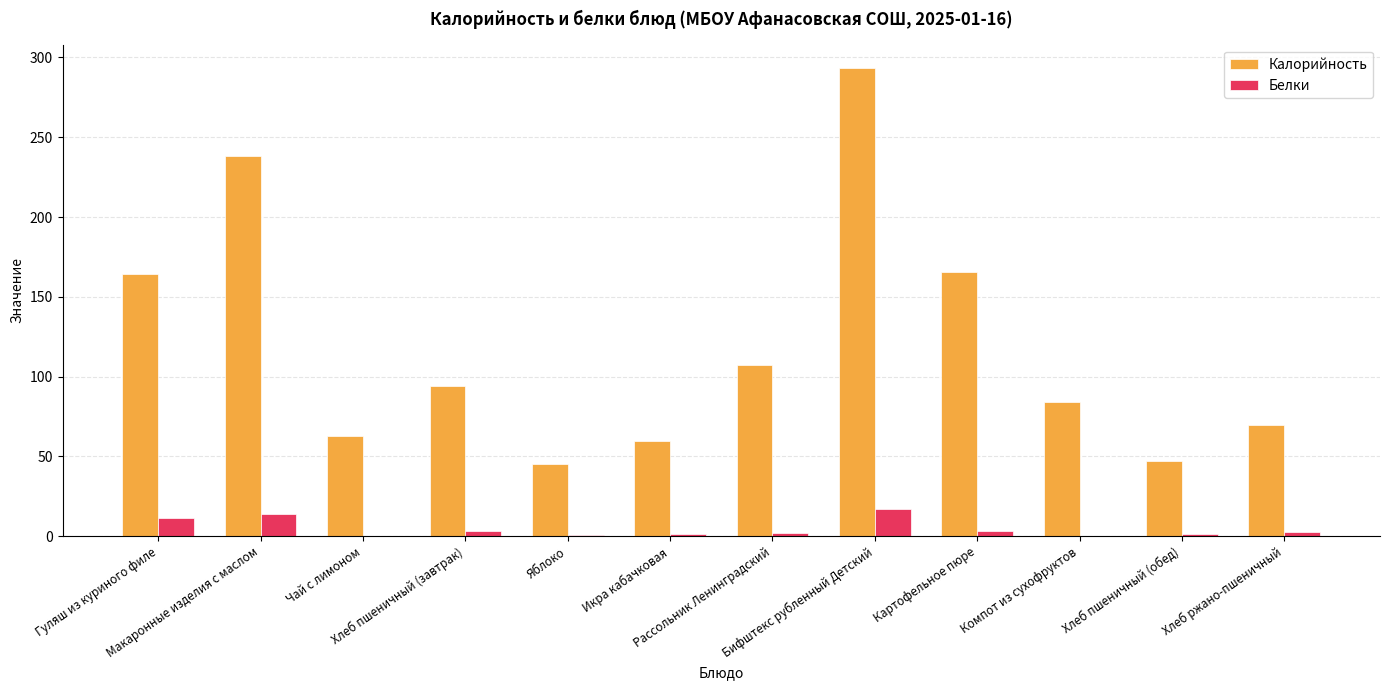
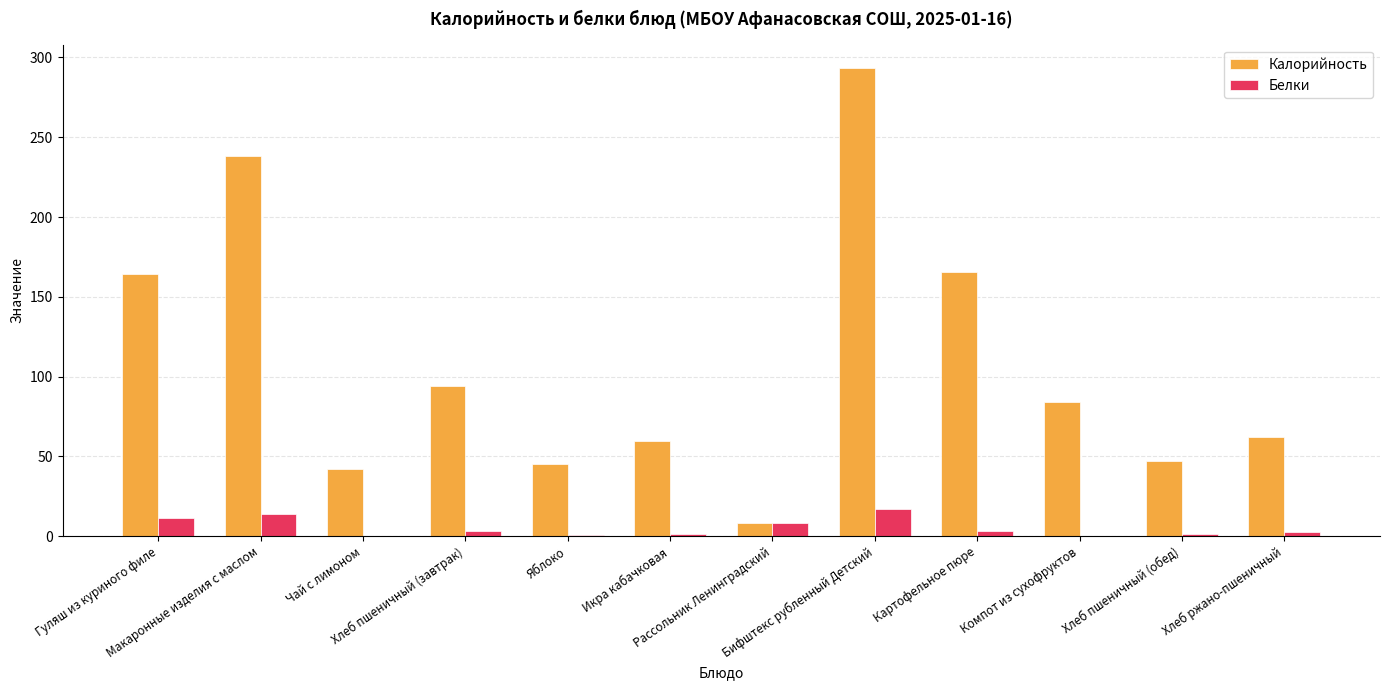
Калорийность, Чай с лимоном: 63 -> 42
Калорийность, Рассольник Ленинградский: 107 -> 8
Белки, Рассольник Ленинградский: 2 -> 8
Калорийность, Хлеб ржано-пшеничный: 70 -> 62
